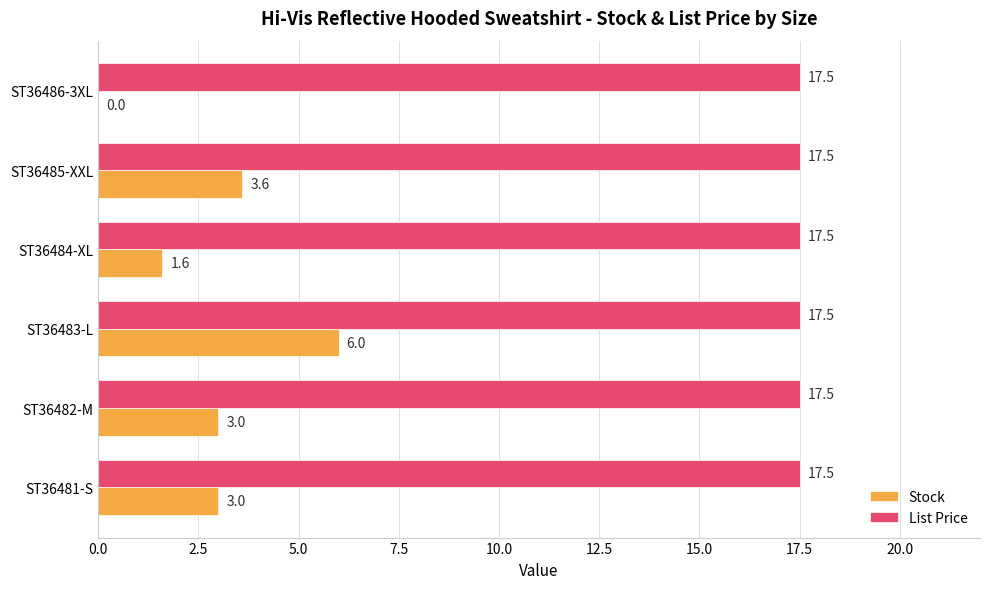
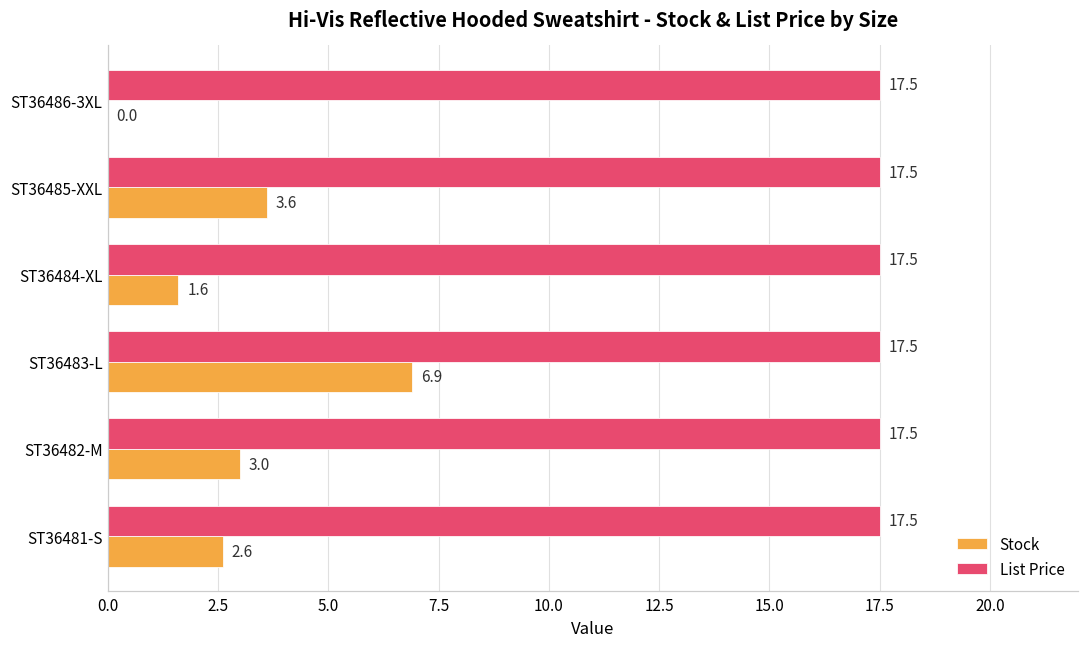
Stock, ST36483-L: 6.0 -> 6.9
Stock, ST36481-S: 3.0 -> 2.6
